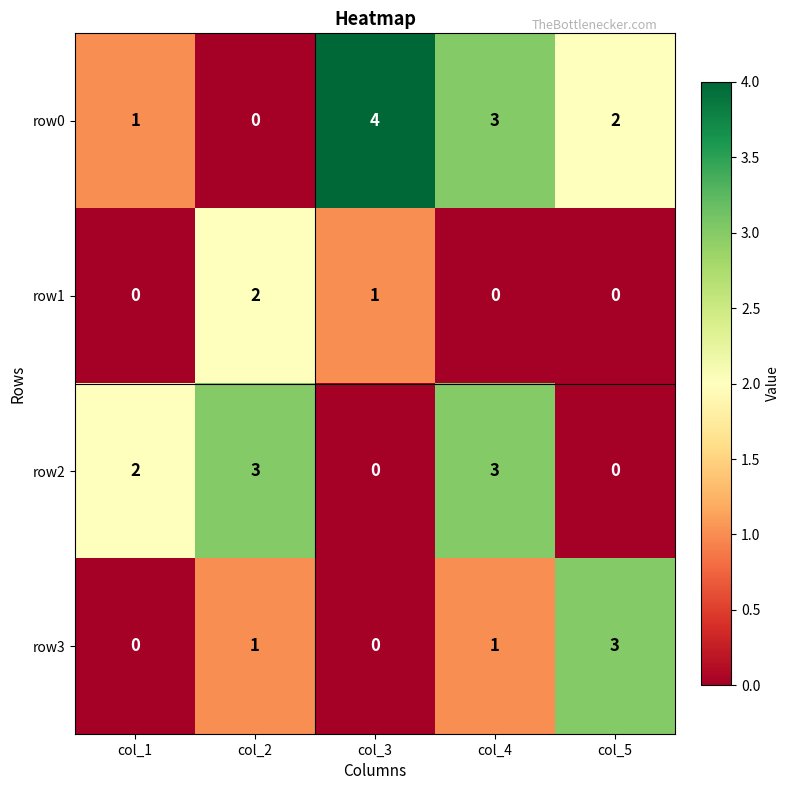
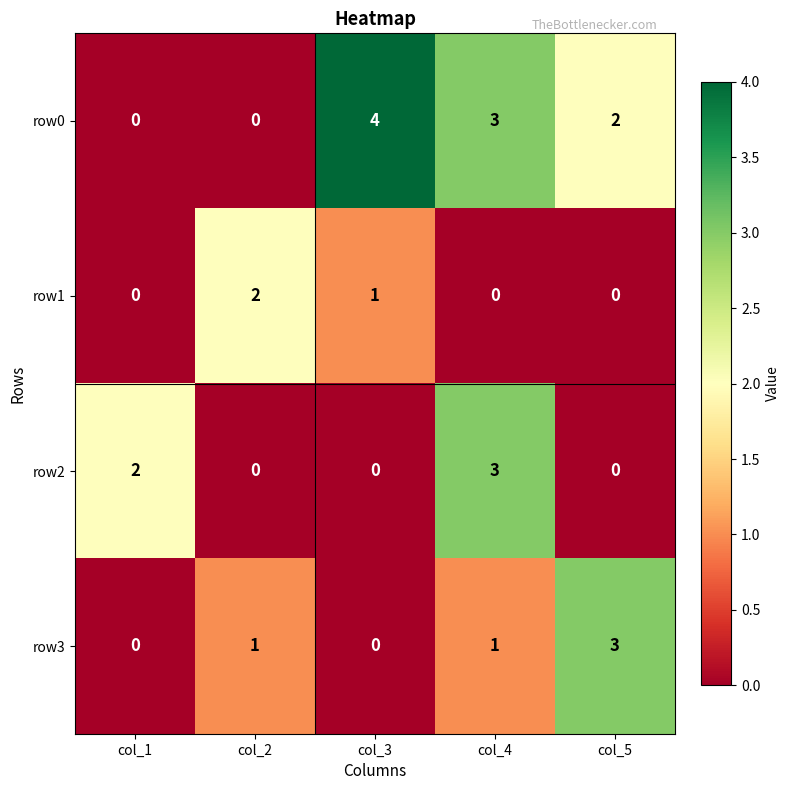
row0, col_1: 1 -> 0
row2, col_2: 3 -> 0
